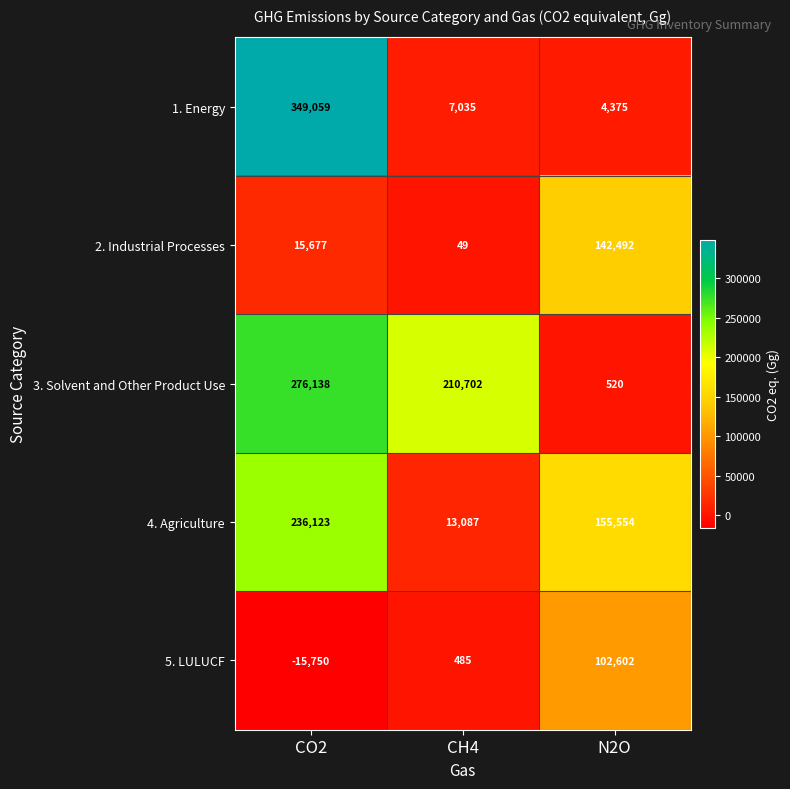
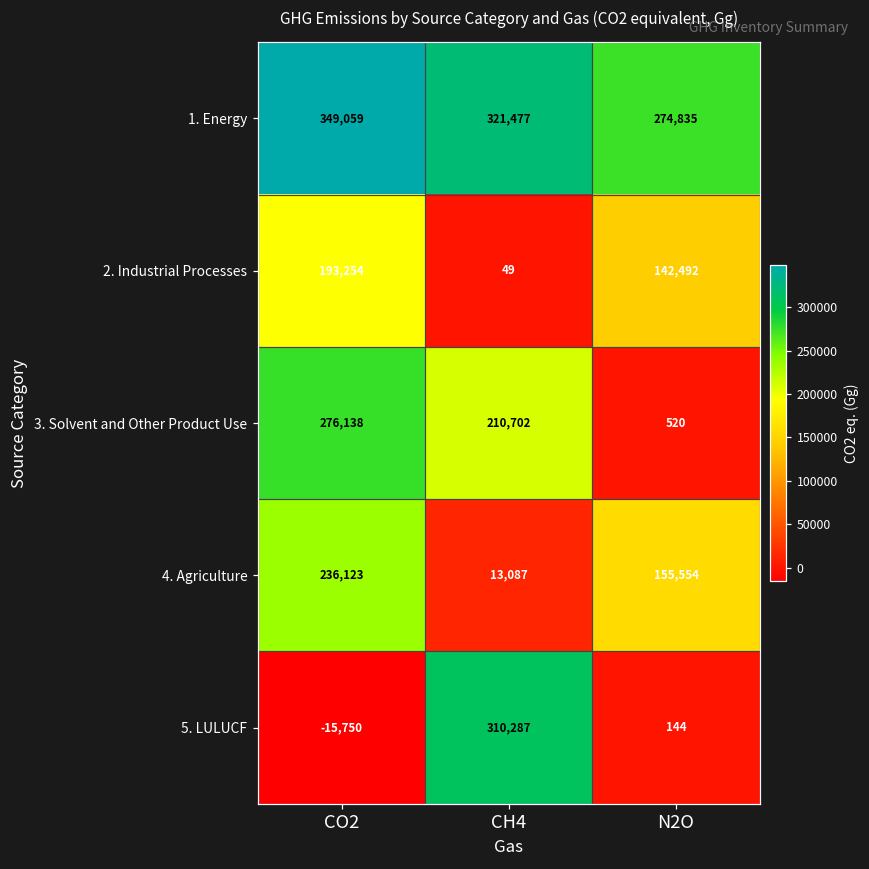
1. Energy, CH4: 7,035 -> 321,477
1. Energy, N2O: 4,375 -> 274,835
2. Industrial Processes, CO2: 15,677 -> 193,254
5. LULUCF, CH4: 485 -> 310,287
5. LULUCF, N2O: 102,602 -> 144
